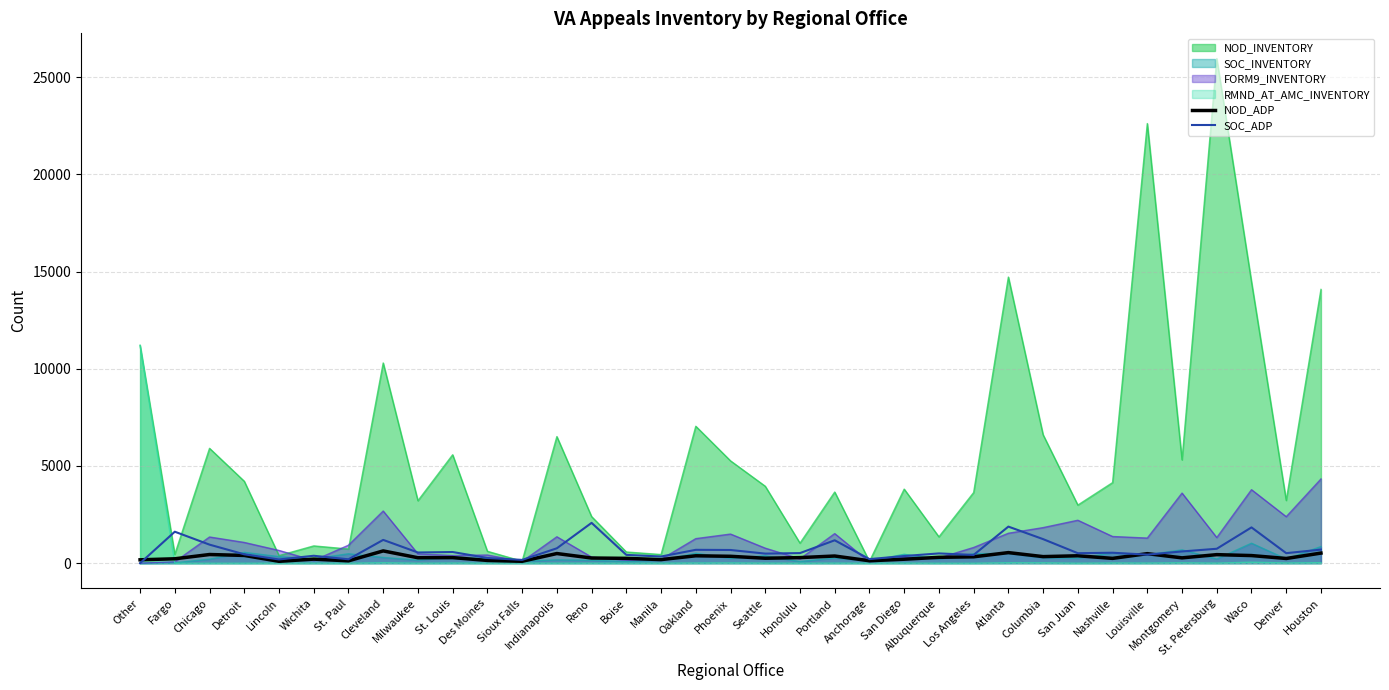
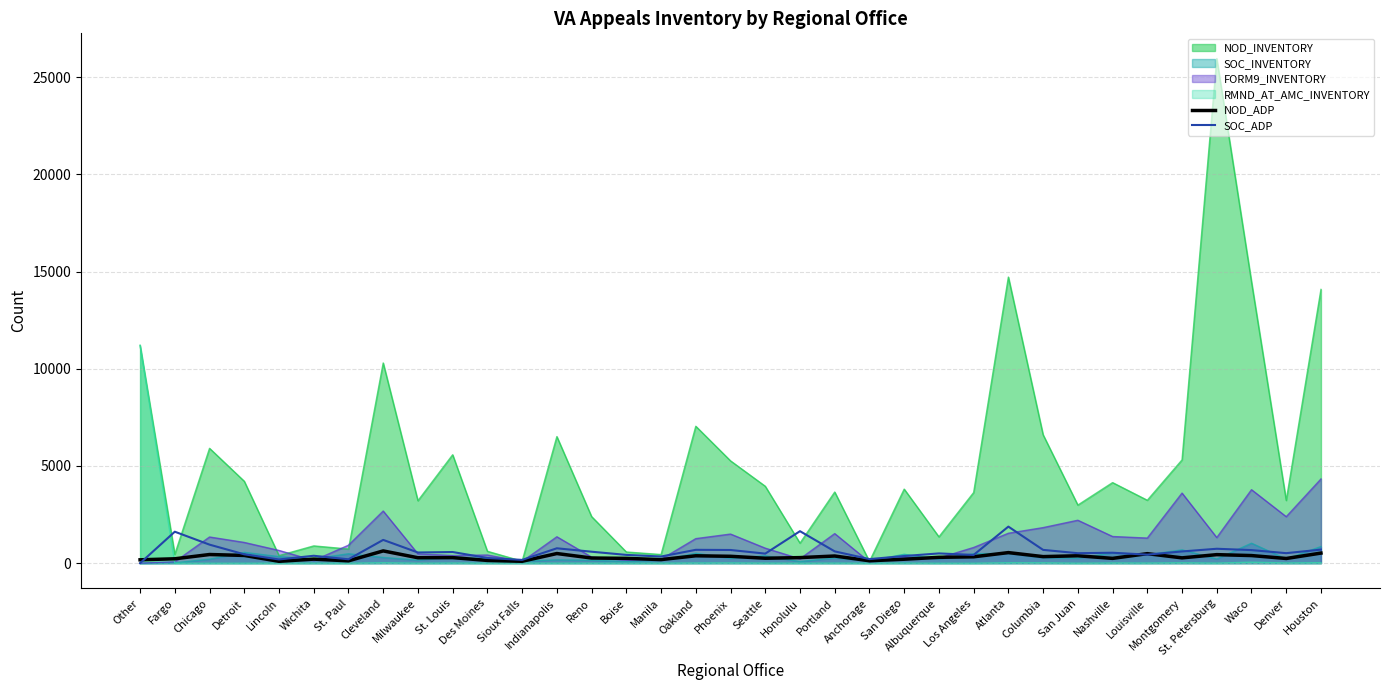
SOC_ADP, Reno: 2100 -> 600
SOC_ADP, Honolulu: 500 -> 1600
SOC_ADP, Portland: 1200 -> 600
SOC_ADP, Columbia: 1200 -> 700
NOD_INVENTORY, Louisville: 22600 -> 3200
SOC_ADP, Waco: 1800 -> 700
